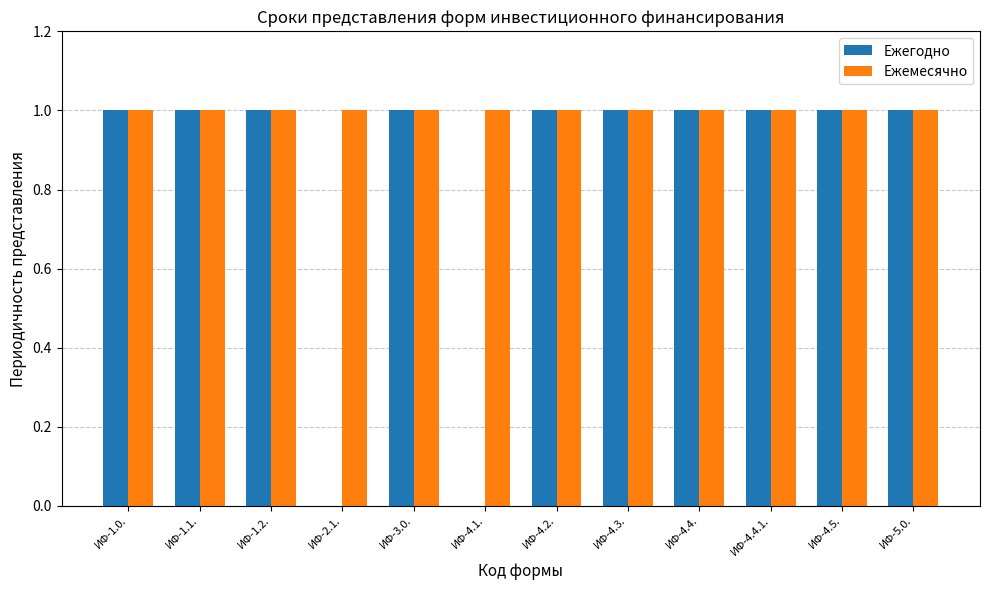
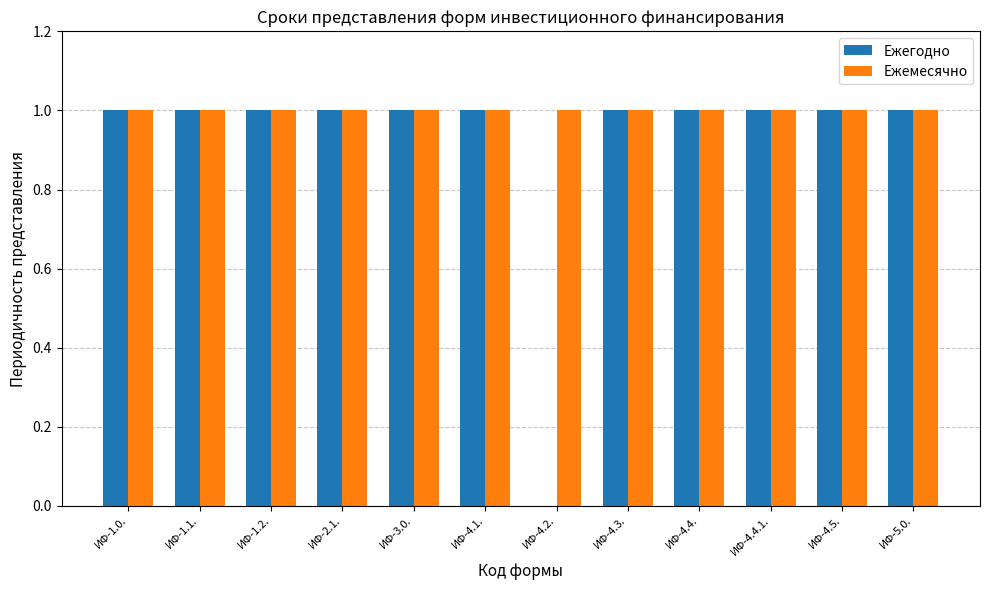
Ежегодно, ИФ-2.1.: 0 -> 1
Ежегодно, ИФ-4.1.: 0 -> 1
Ежегодно, ИФ-4.2.: 1 -> 0
